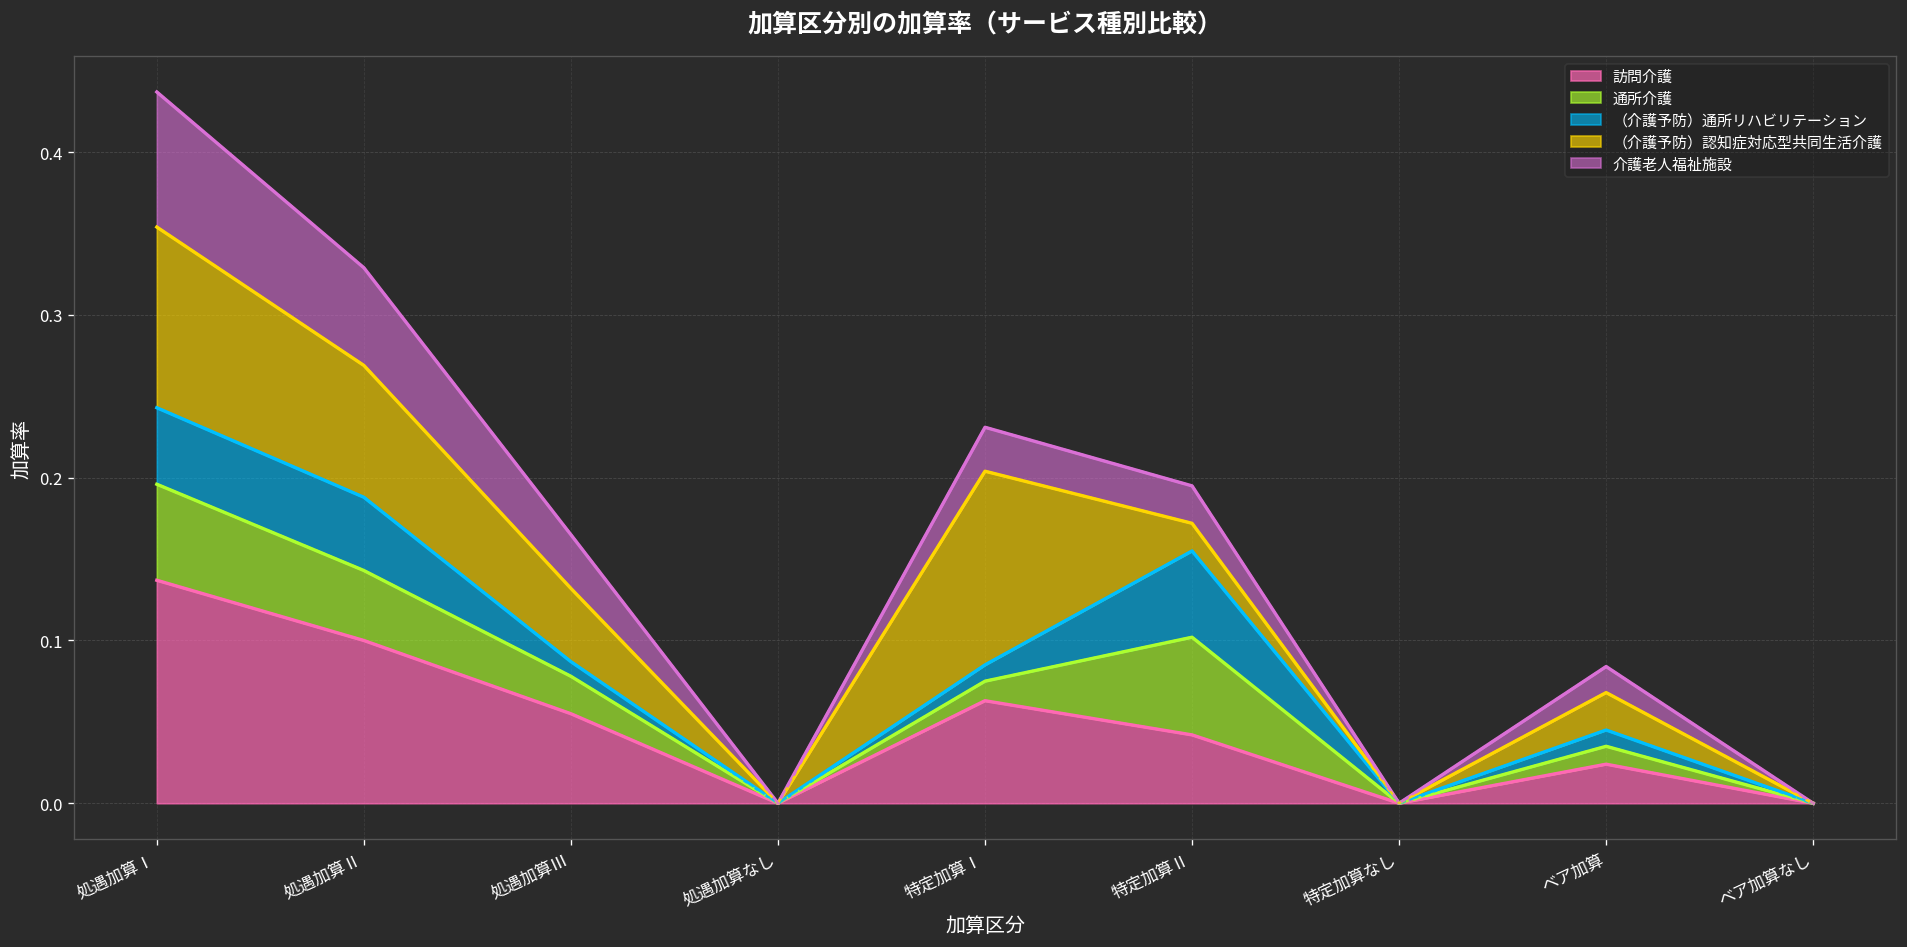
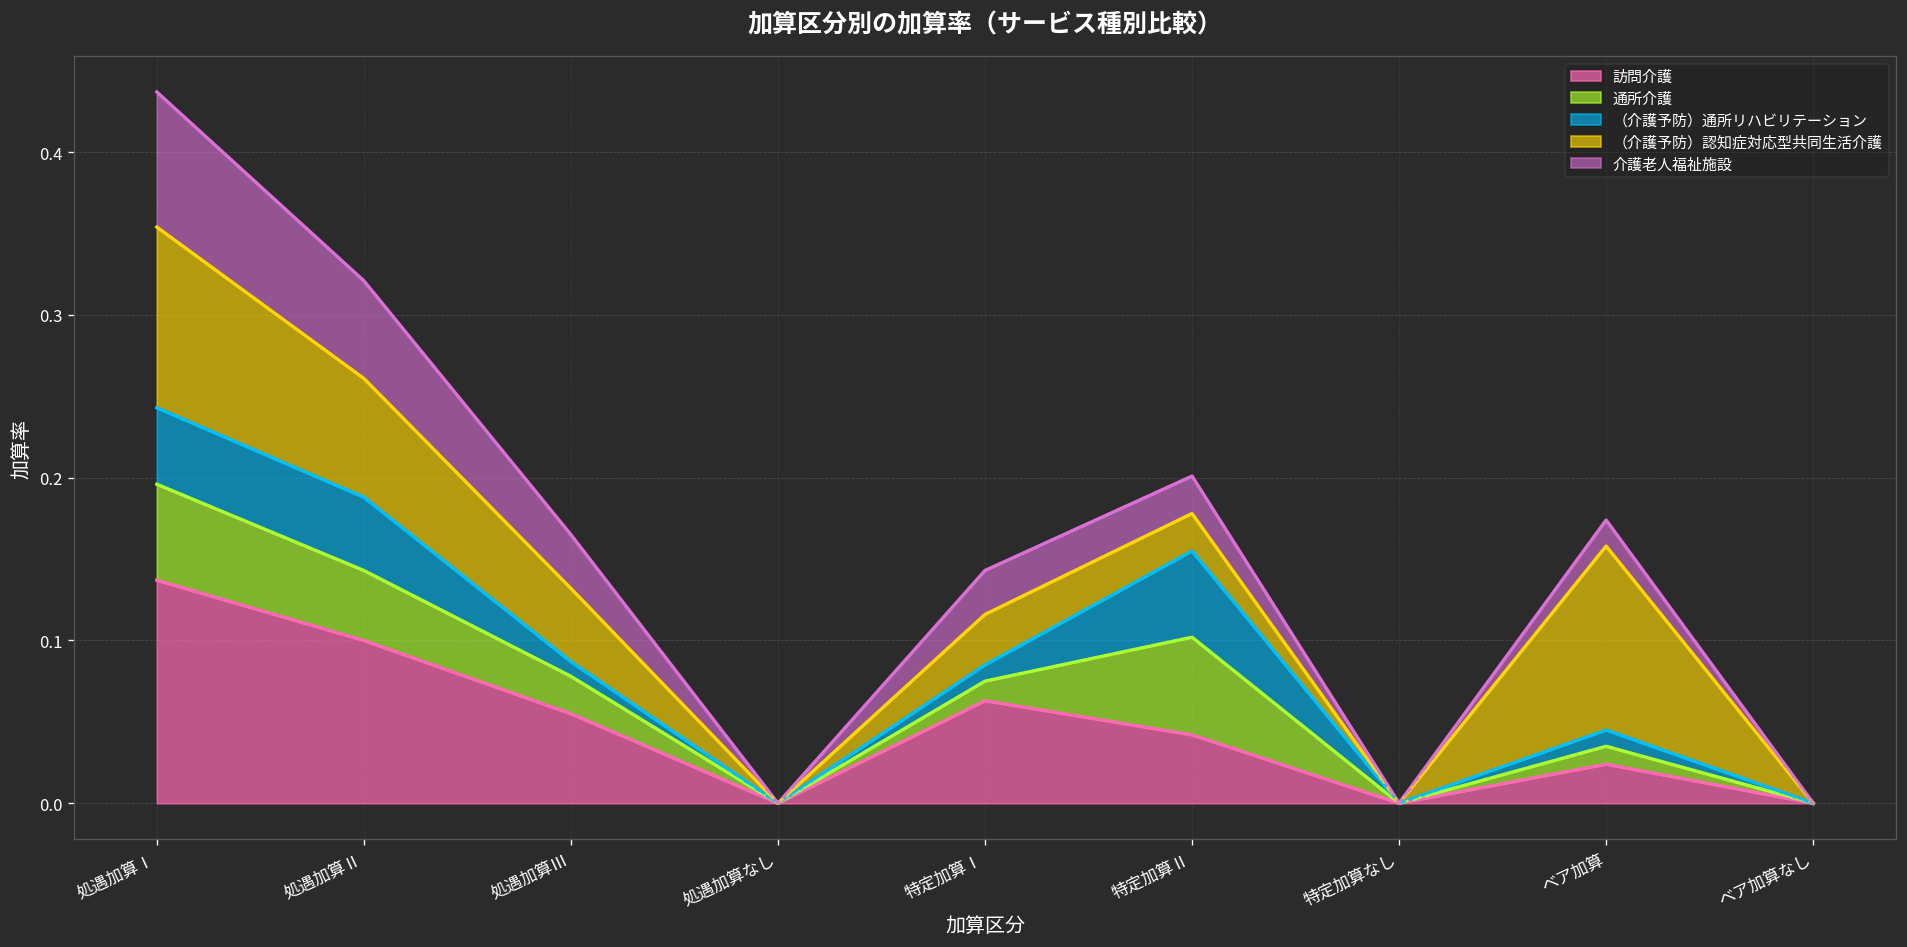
（介護予防）認知症対応型共同生活介護, 処遇加算Ⅱ: 0.081 -> 0.073
（介護予防）認知症対応型共同生活介護, 特定加算Ⅰ: 0.119 -> 0.031
（介護予防）認知症対応型共同生活介護, 特定加算Ⅱ: 0.017 -> 0.023
（介護予防）認知症対応型共同生活介護, ベア加算: 0.023 -> 0.113
